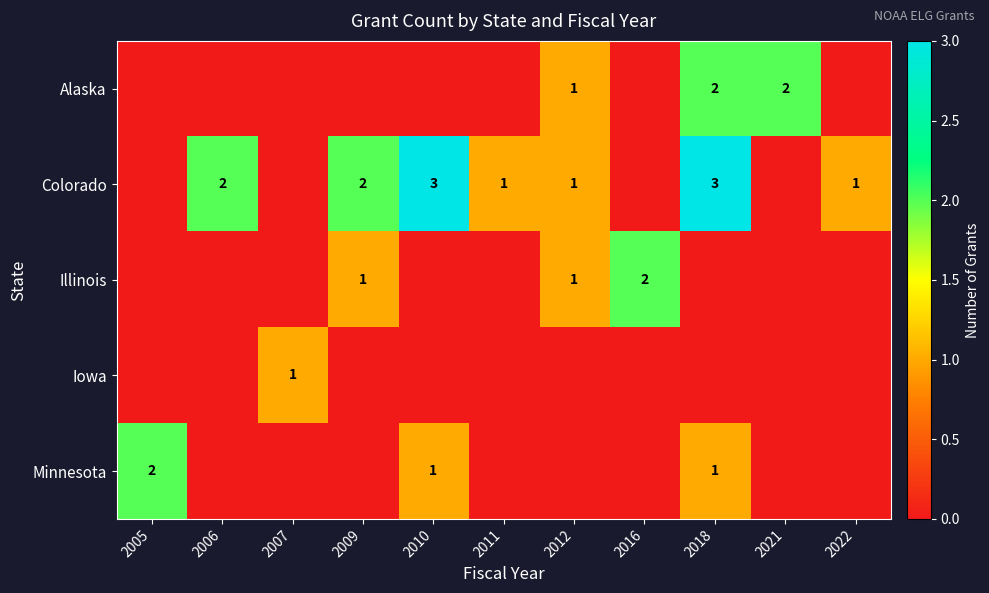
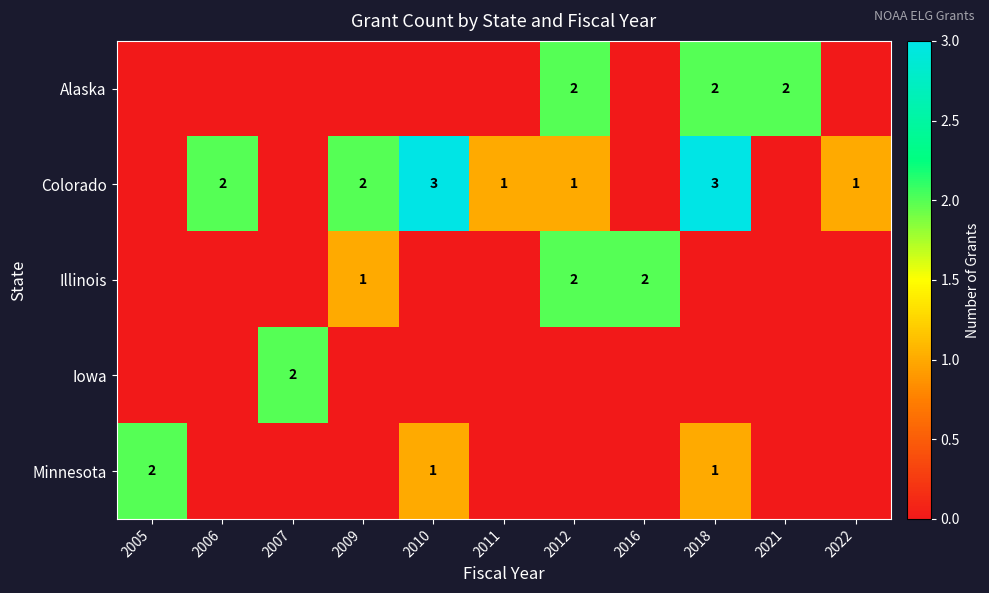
Alaska, 2012: 1 -> 2
Illinois, 2012: 1 -> 2
Iowa, 2007: 1 -> 2
